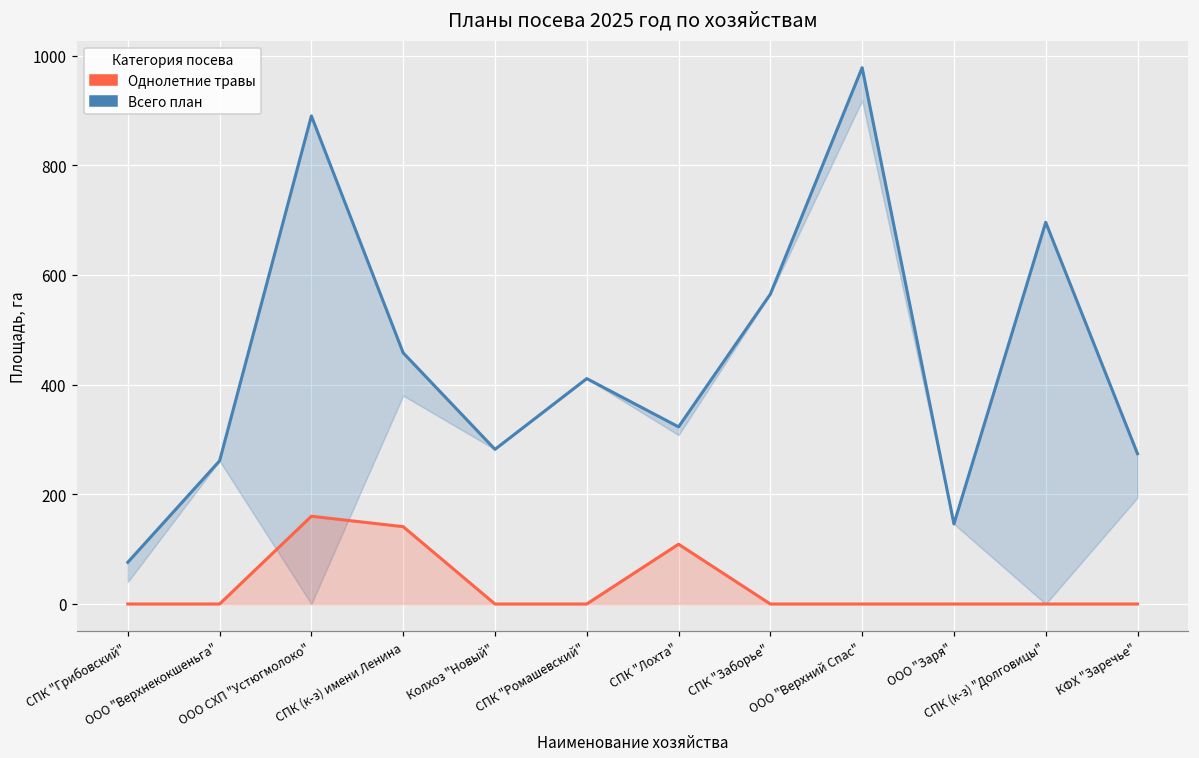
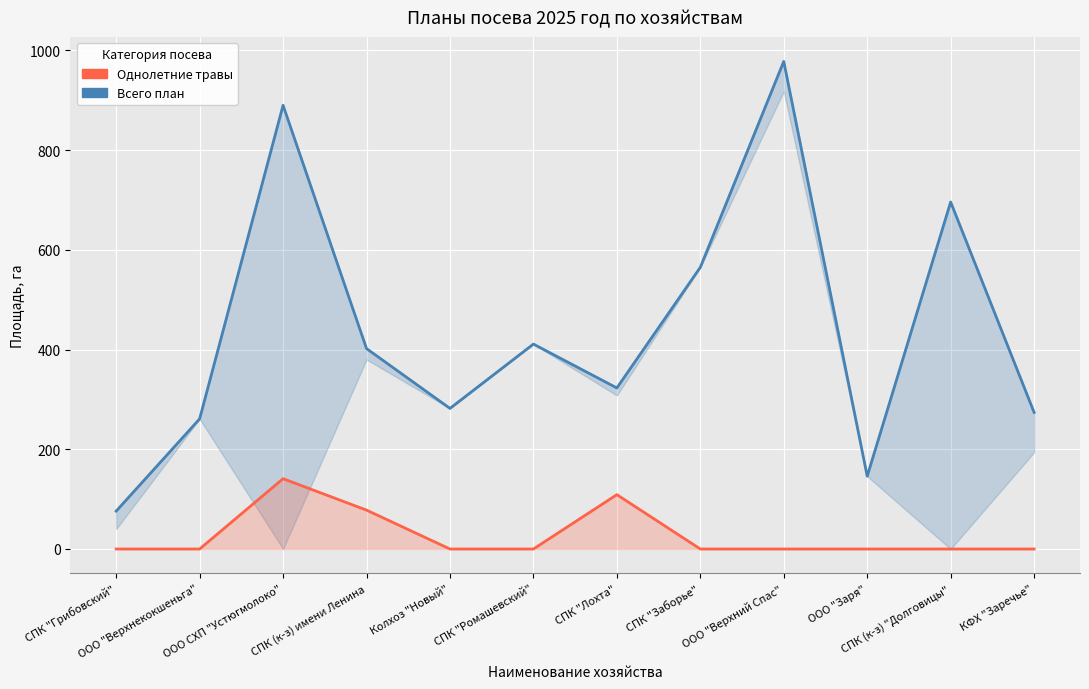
Однолетние травы, ООО СХП "Устюгмолоко": 160 -> 140
Всего план, СПК (к-з) имени Ленина: 460 -> 400
Однолетние травы, СПК (к-з) имени Ленина: 140 -> 80
